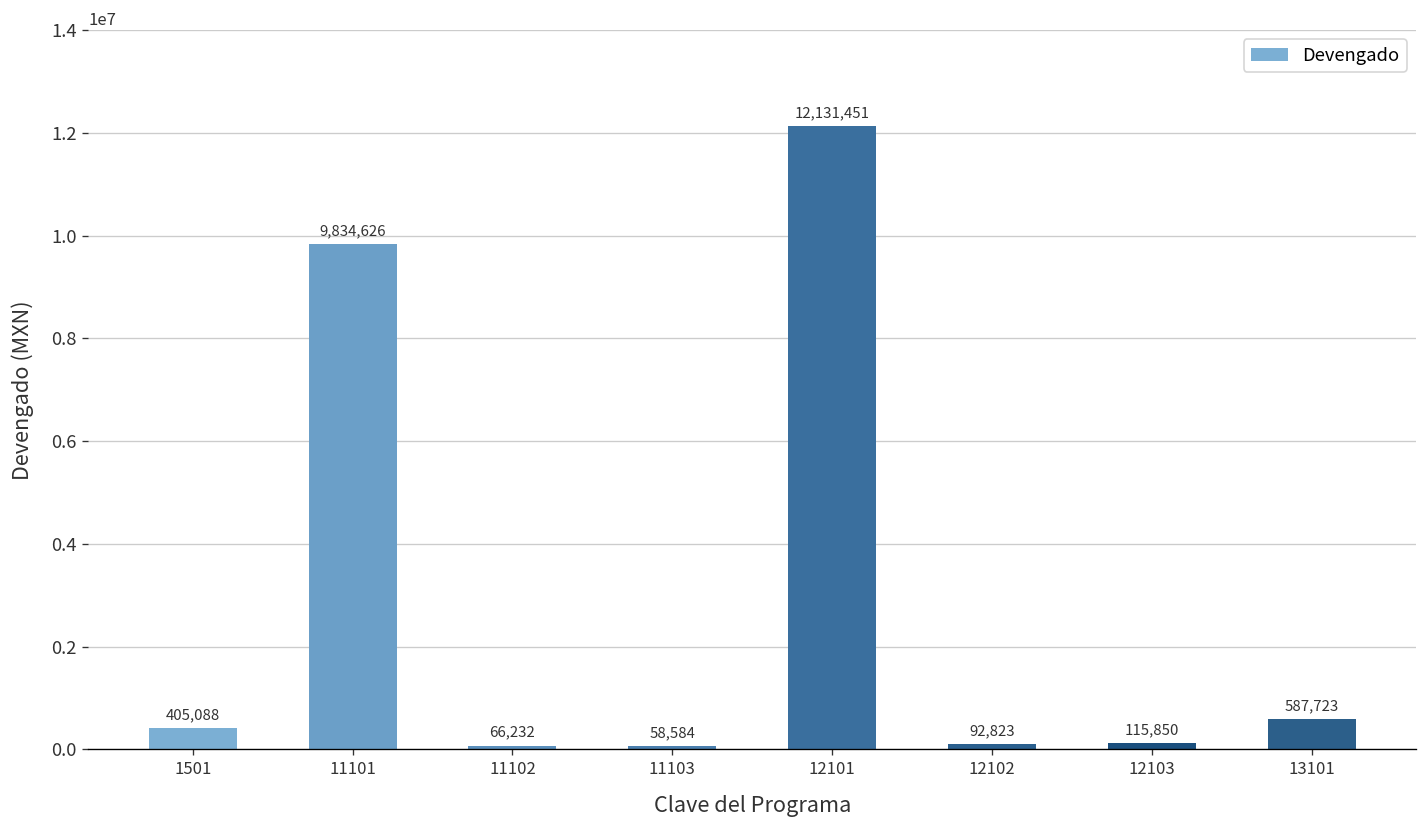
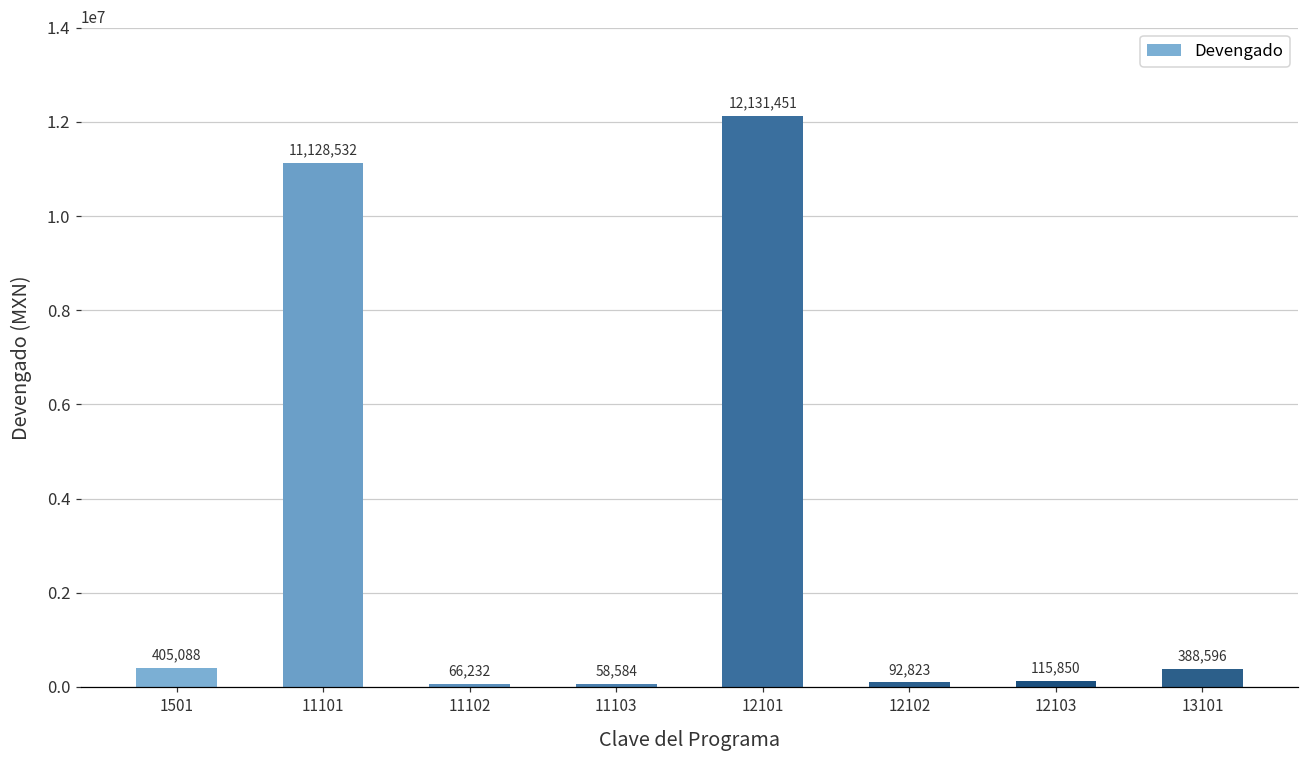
11101: 9,834,626 -> 11,128,532
13101: 587,723 -> 388,596
